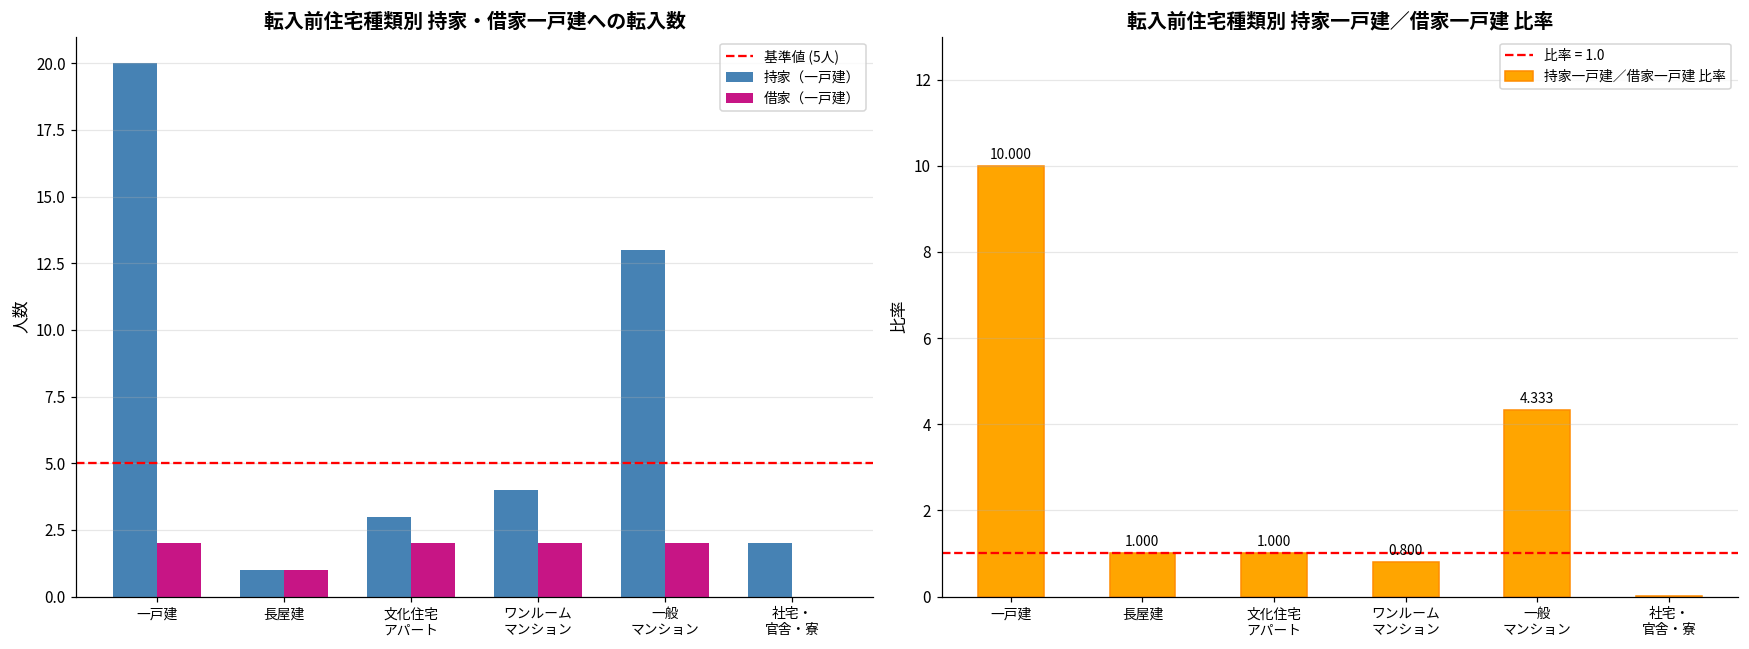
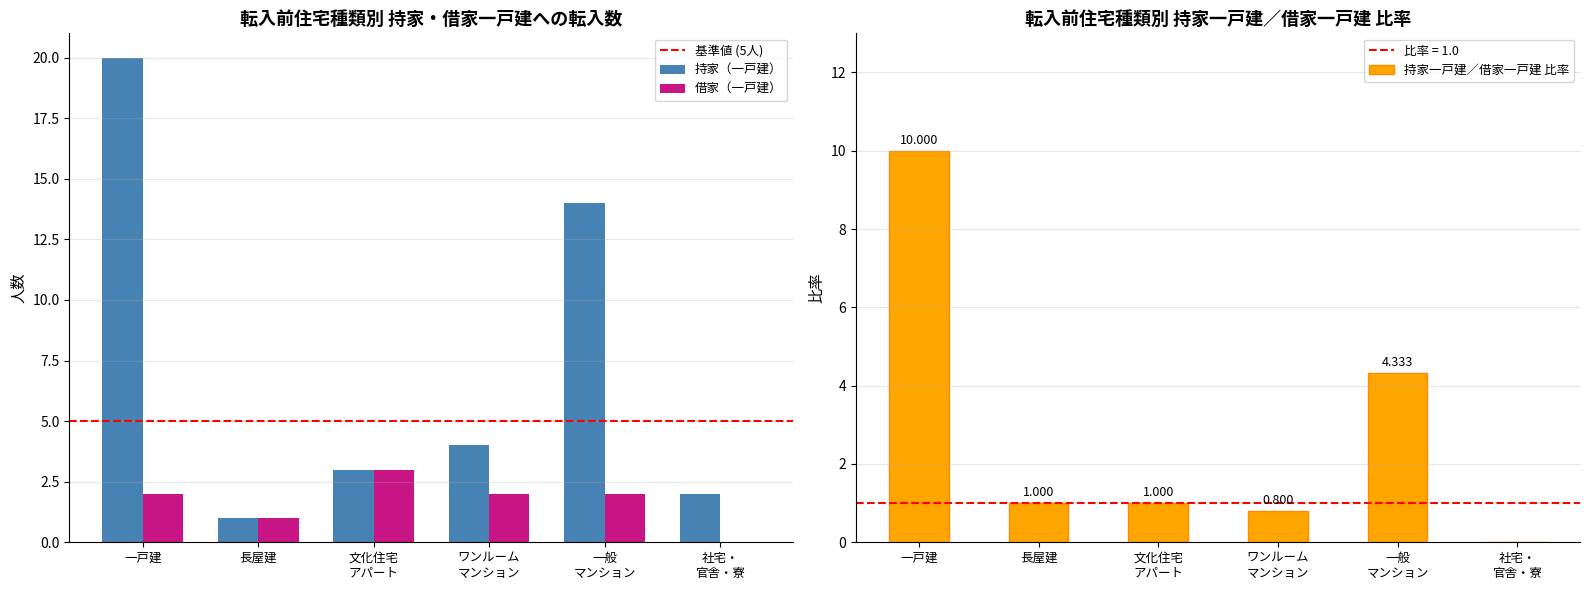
転入前住宅種類別 持家・借家一戸建への転入数, 借家（一戸建）, 文化住宅 アパート: 2 -> 3
転入前住宅種類別 持家・借家一戸建への転入数, 持家（一戸建）, 一般 マンション: 13 -> 14
